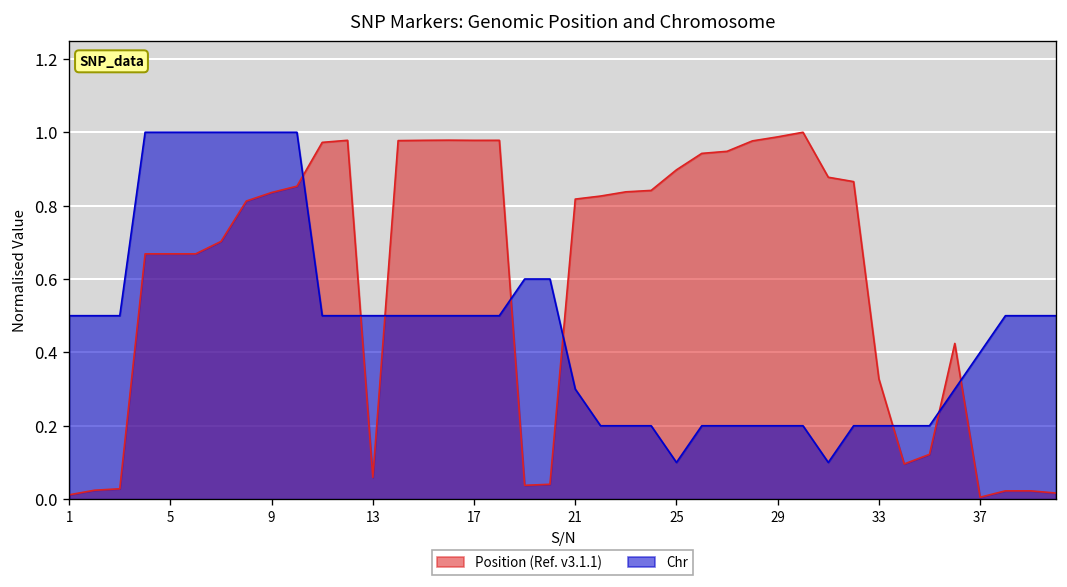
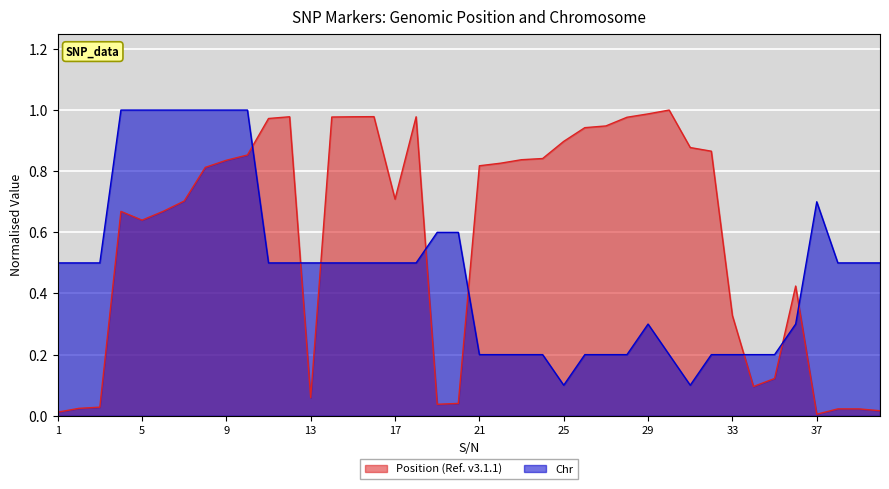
Position (Ref. v3.1.1), 5: 0.67 -> 0.64
Position (Ref. v3.1.1), 17: 0.98 -> 0.71
Chr, 21: 0.30 -> 0.20
Chr, 29: 0.20 -> 0.30
Chr, 37: 0.40 -> 0.70
